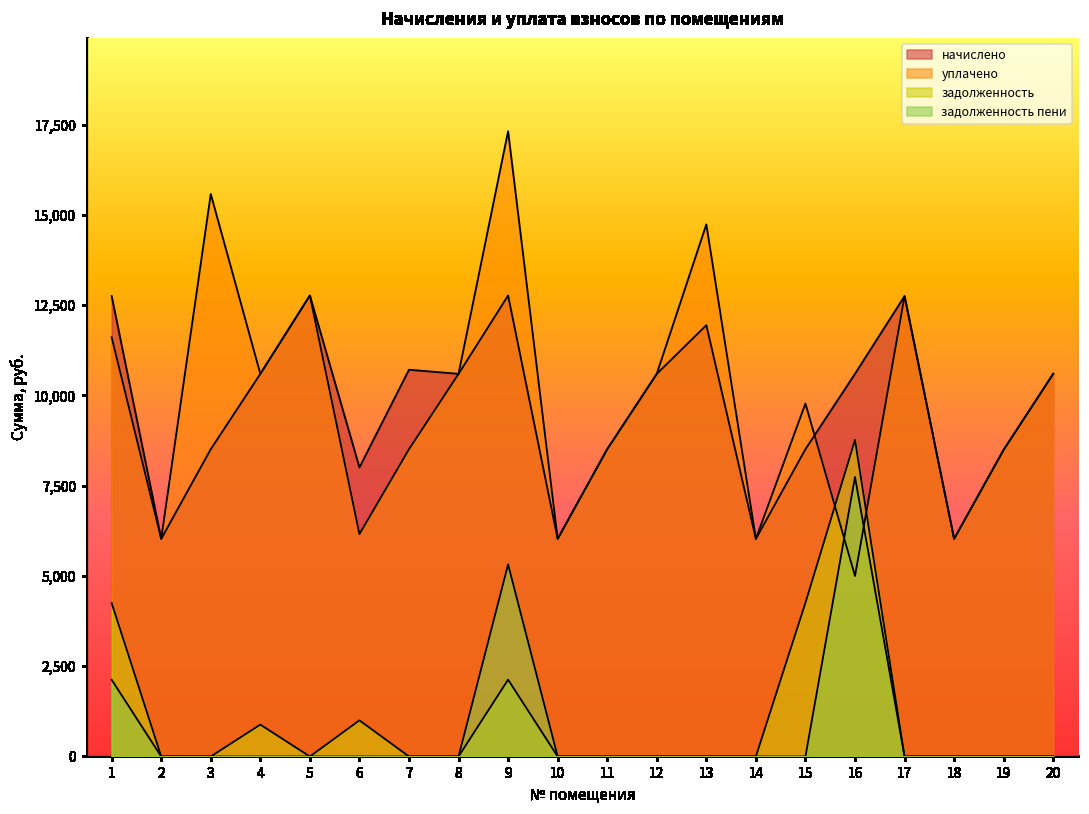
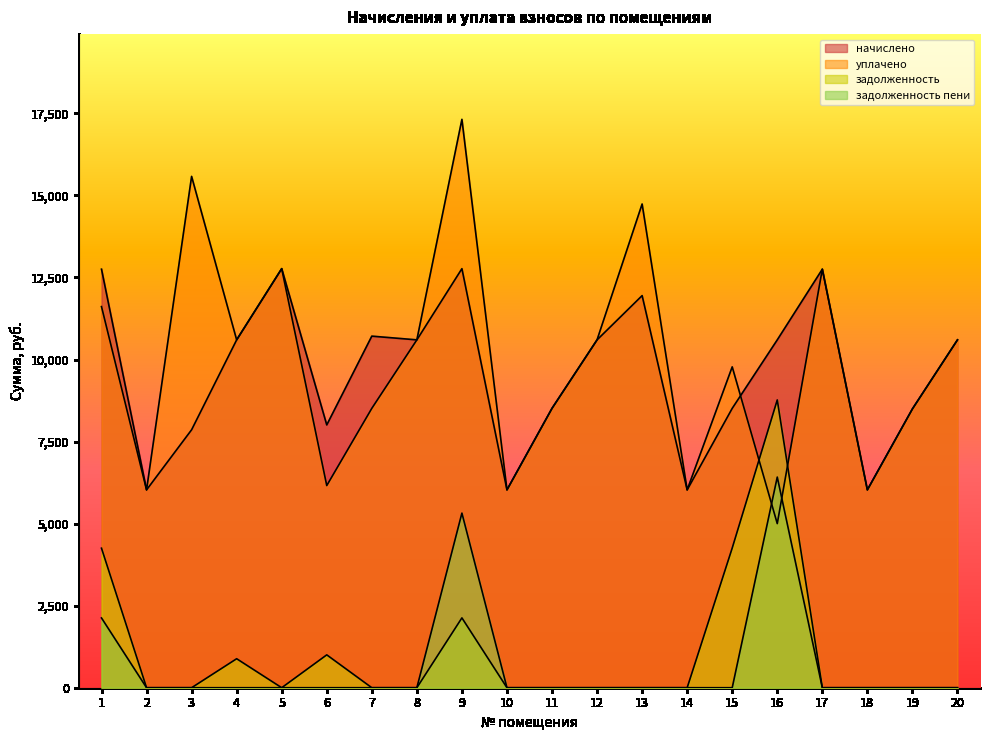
начислено, 3: 8,500 -> 7,900
задолженность пени, 16: 7,700 -> 6,400
